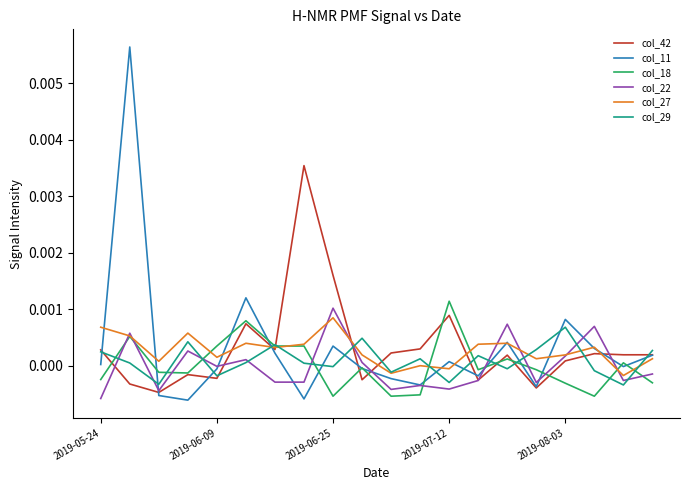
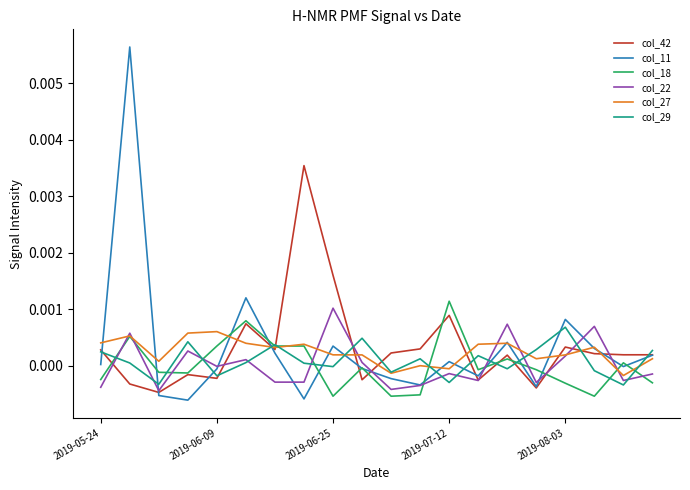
col_22, 2019-05-24: -0.0006 -> -0.0004
col_27, 2019-05-24: 0.0007 -> 0.0004
col_27, 2019-06-09: 0.0001 -> 0.0006
col_27, 2019-06-25: 0.0008 -> 0.0002
col_22, 2019-07-12: -0.0004 -> -0.0001
col_42, 2019-08-03: 0.0001 -> 0.0003
